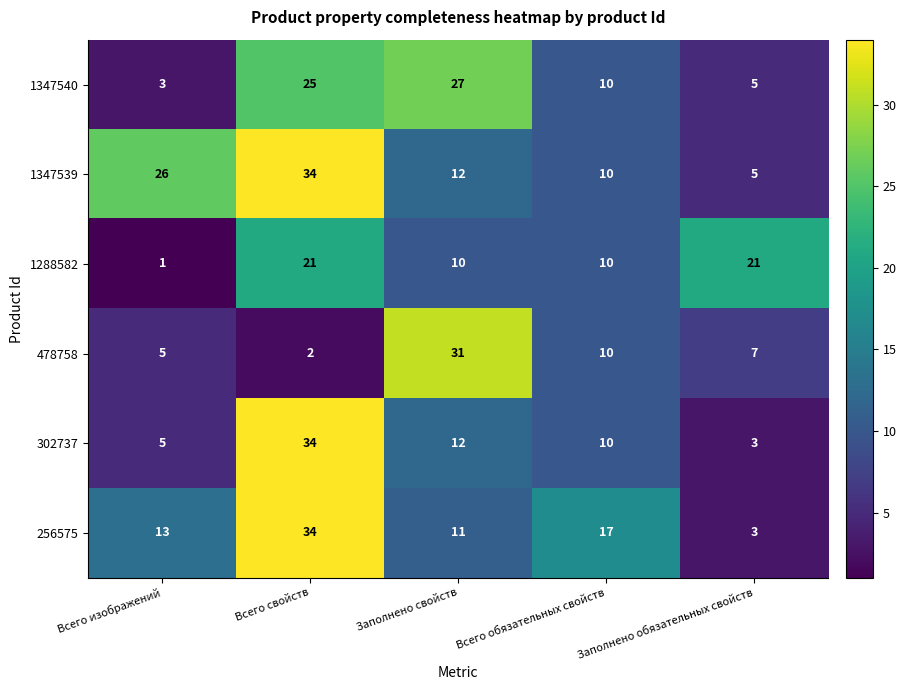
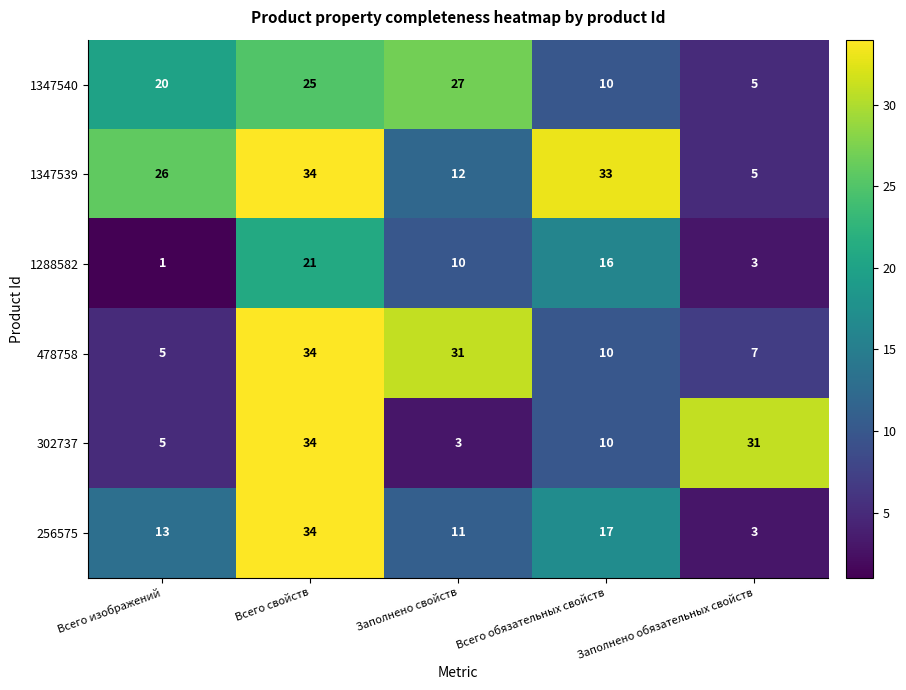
1347540, Всего изображений: 3 -> 20
1347539, Всего обязательных свойств: 10 -> 33
1288582, Всего обязательных свойств: 10 -> 16
1288582, Заполнено обязательных свойств: 21 -> 3
478758, Всего свойств: 2 -> 34
302737, Заполнено свойств: 12 -> 3
302737, Заполнено обязательных свойств: 3 -> 31
